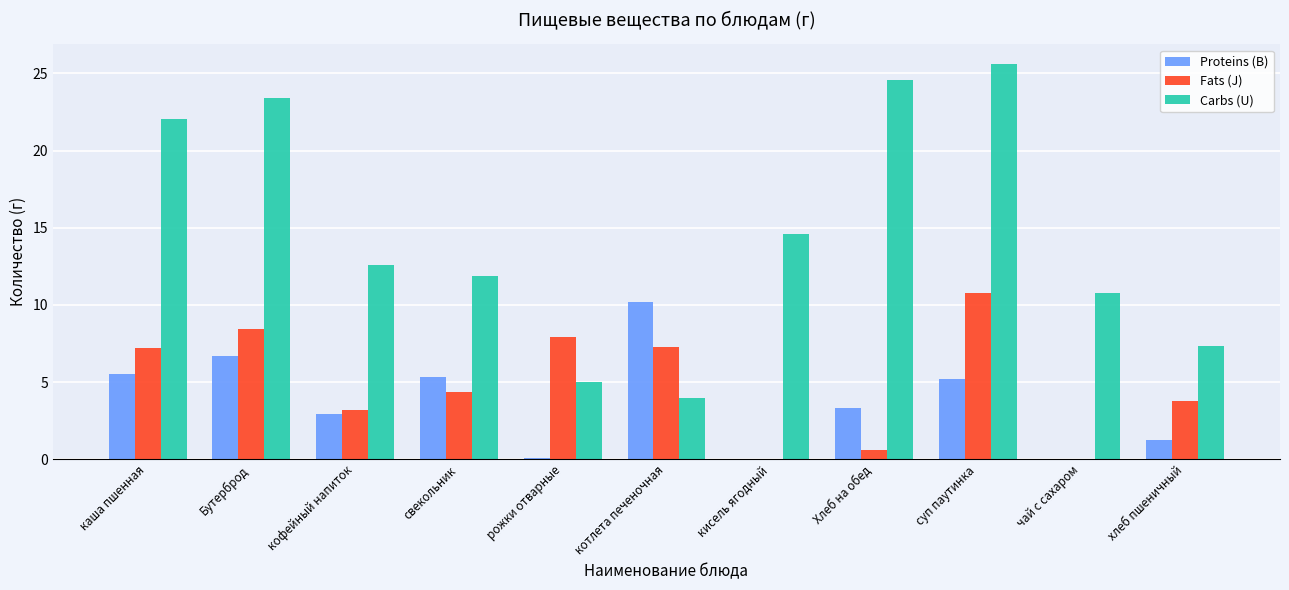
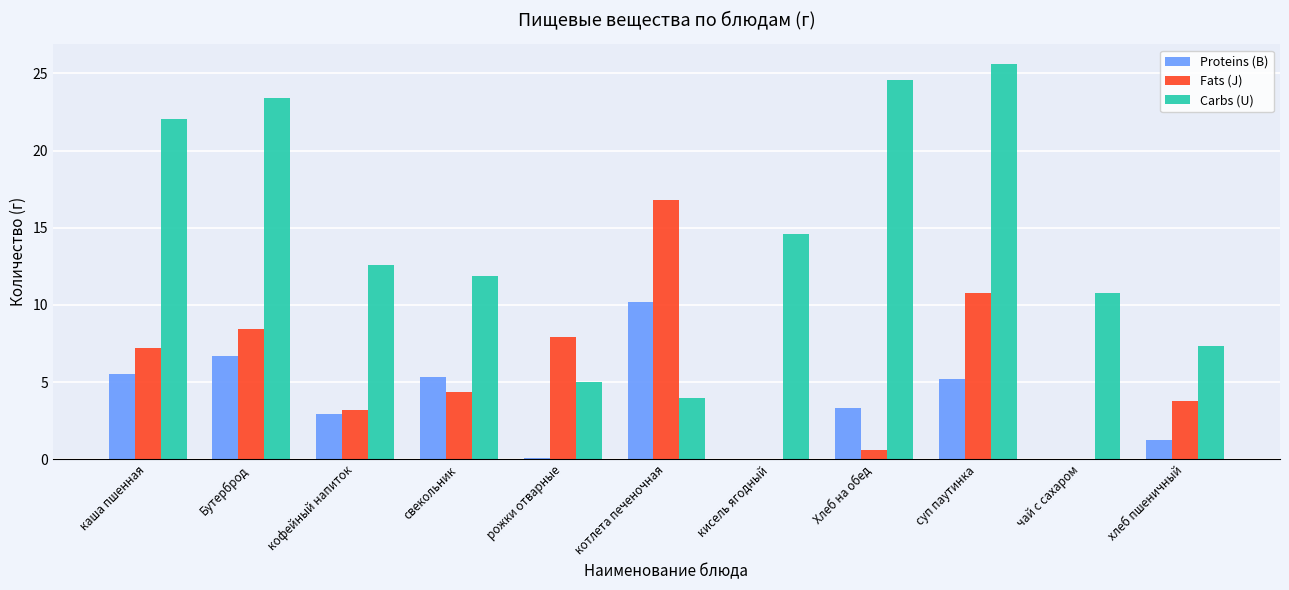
Fats (J), котлета печеночная: 7.3 -> 16.8
